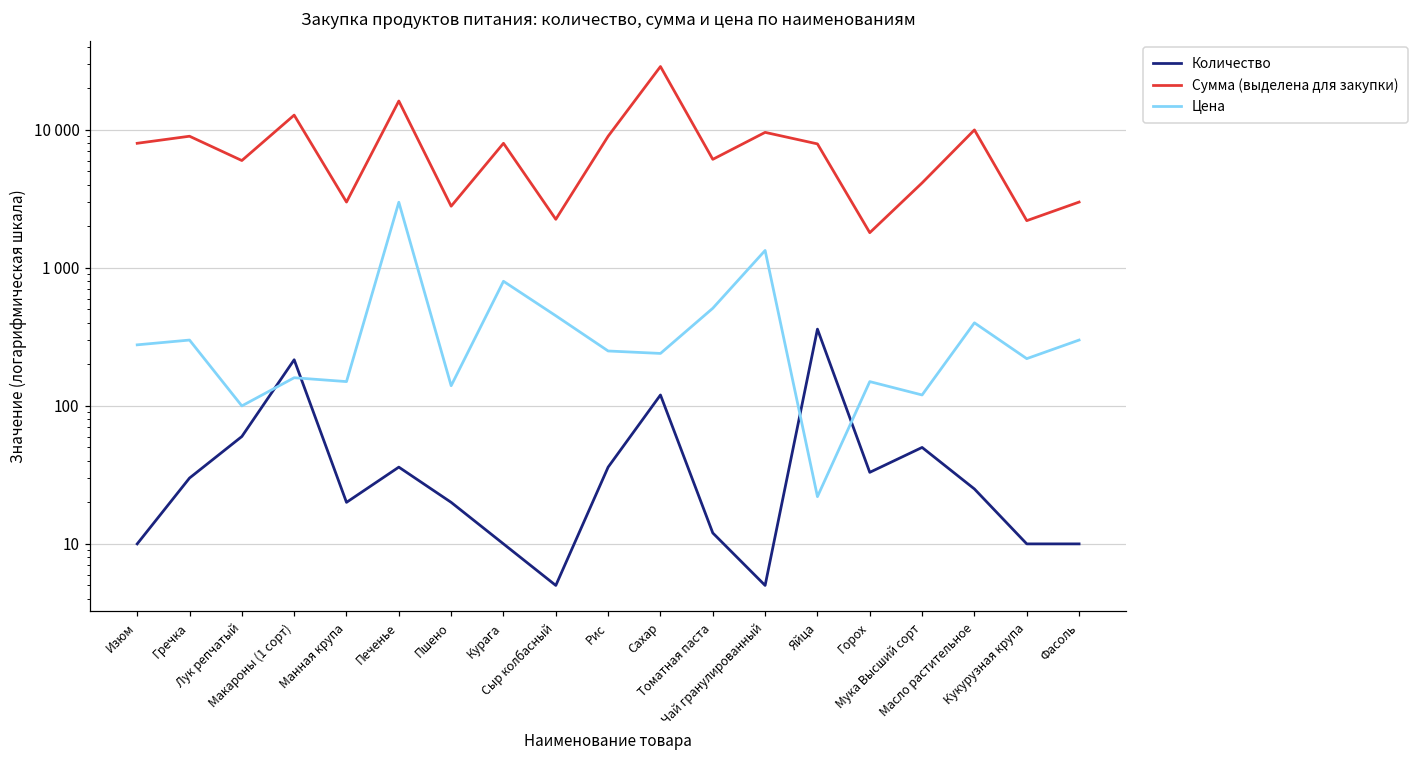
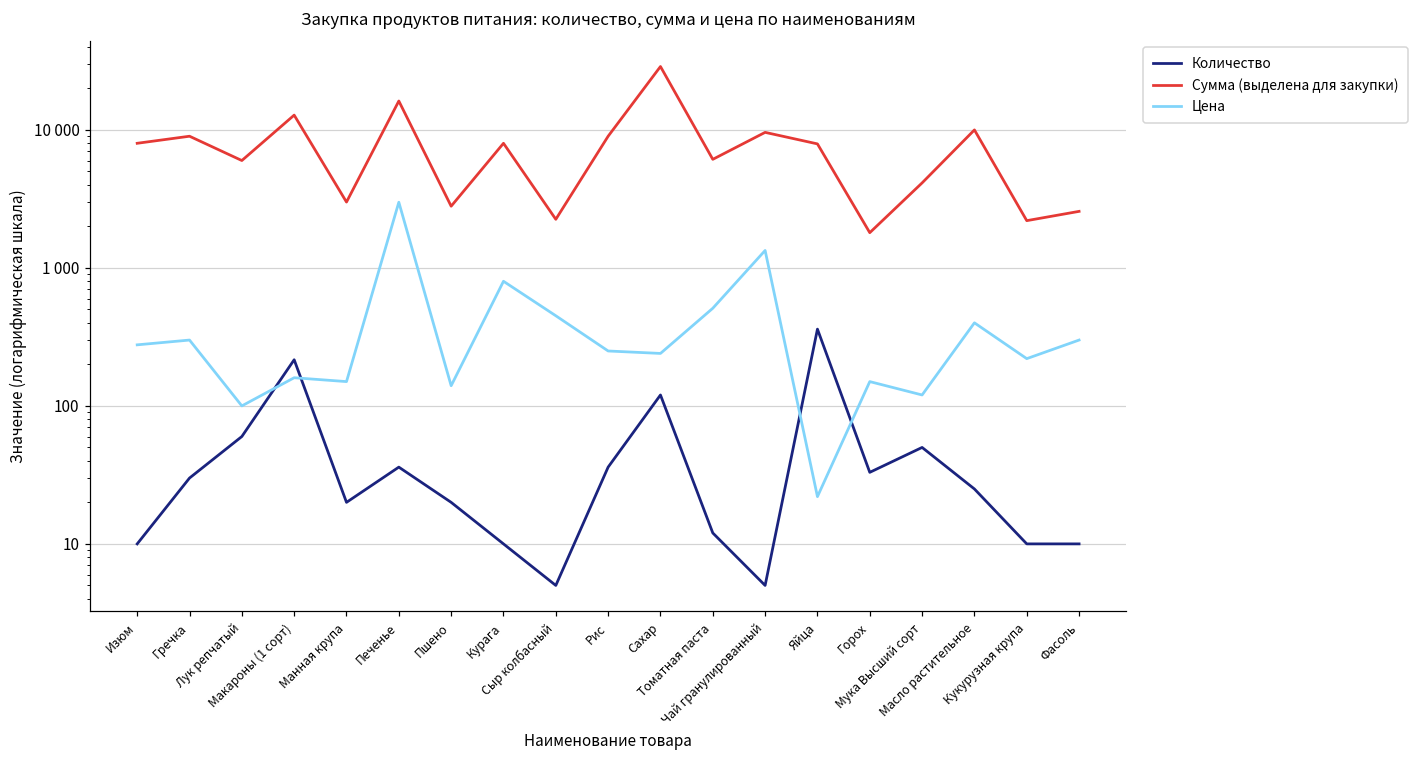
Сумма (выделена для закупки), Фасоль: 3000 -> 2600
